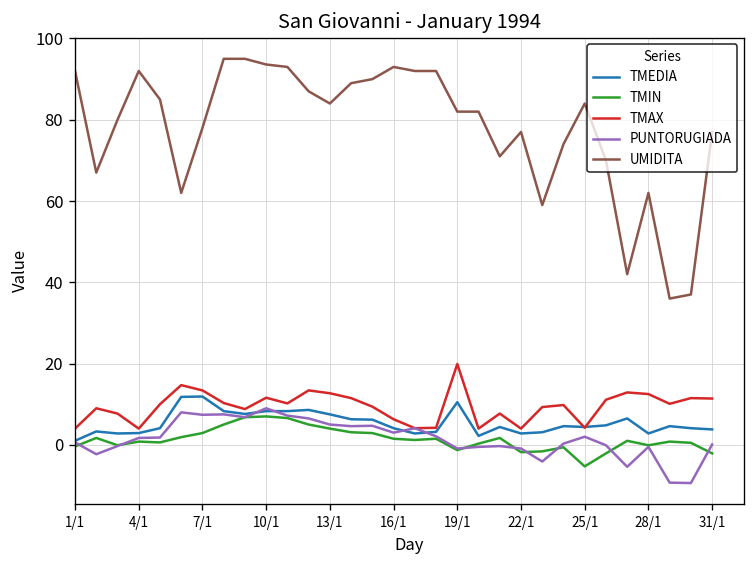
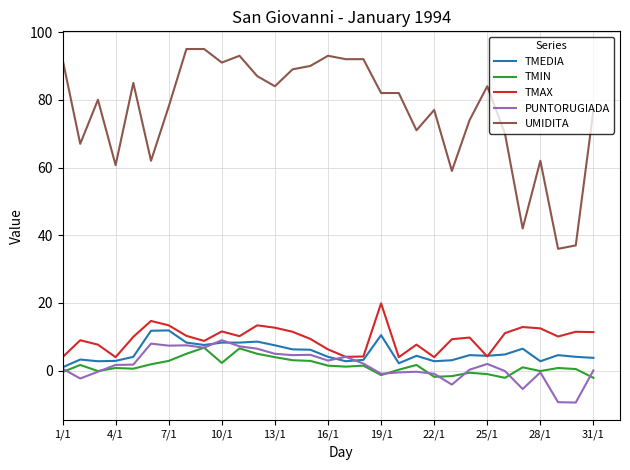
UMIDITA, 4/1: 92 -> 61
TMIN, 10/1: 7 -> 2
UMIDITA, 10/1: 94 -> 91
TMIN, 25/1: -5 -> -1
